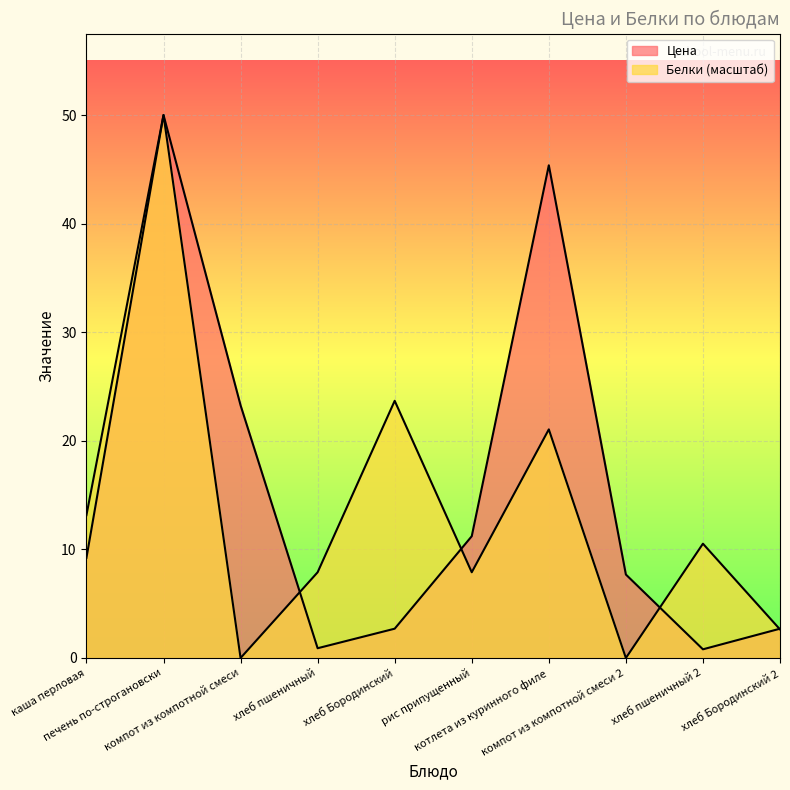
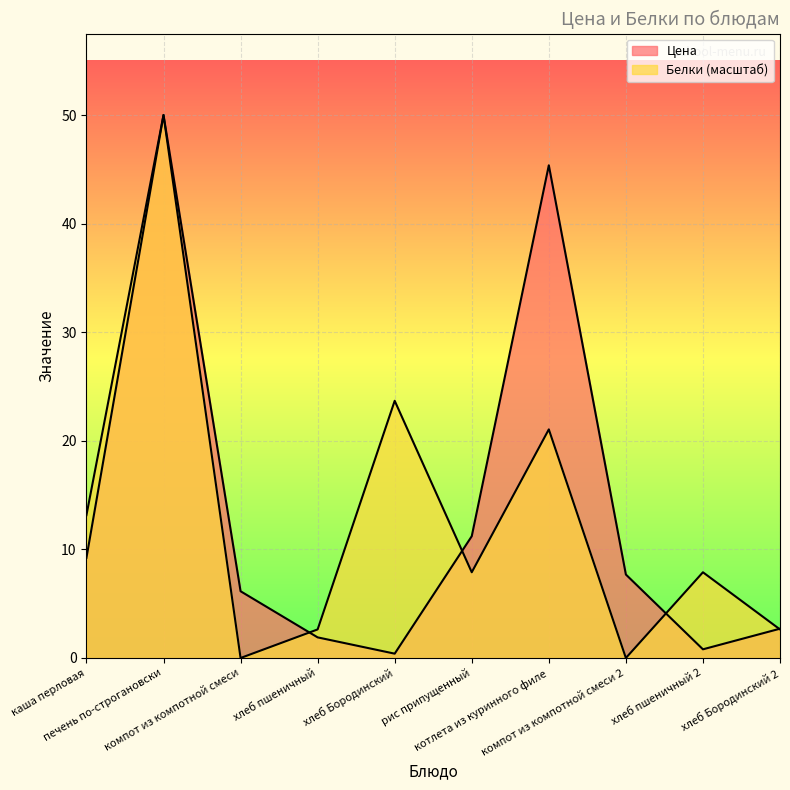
Цена, компот из компотной смеси: 23.3 -> 6.2
Цена, хлеб пшеничный: 0.9 -> 1.9
Белки (масштаб), хлеб пшеничный: 7.9 -> 2.6
Цена, хлеб Бородинский: 2.7 -> 0.4
Белки (масштаб), хлеб пшеничный 2: 10.5 -> 7.9
